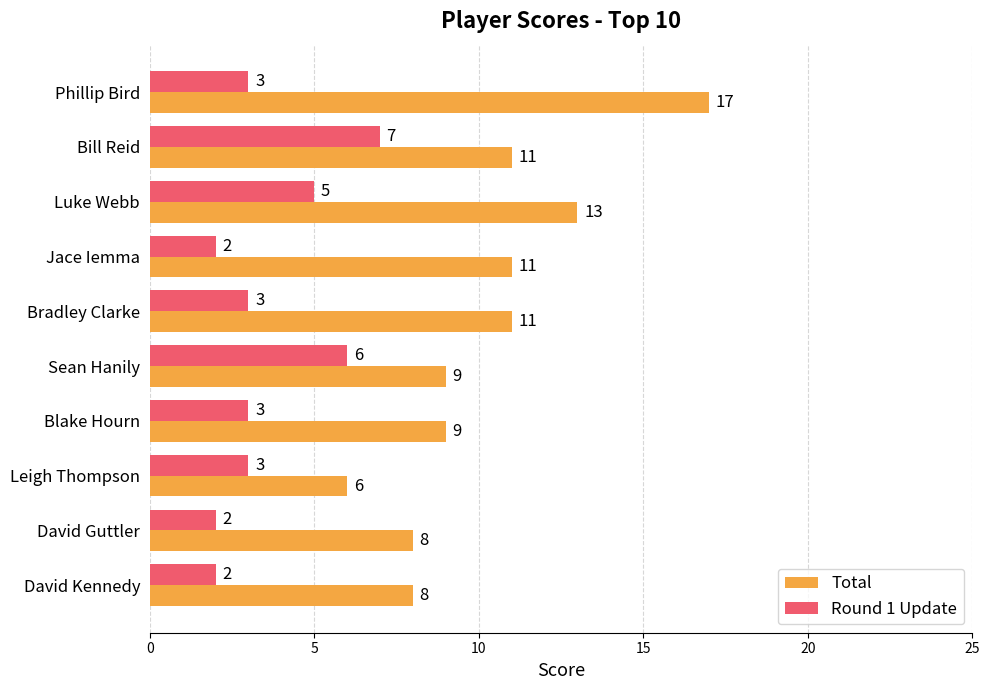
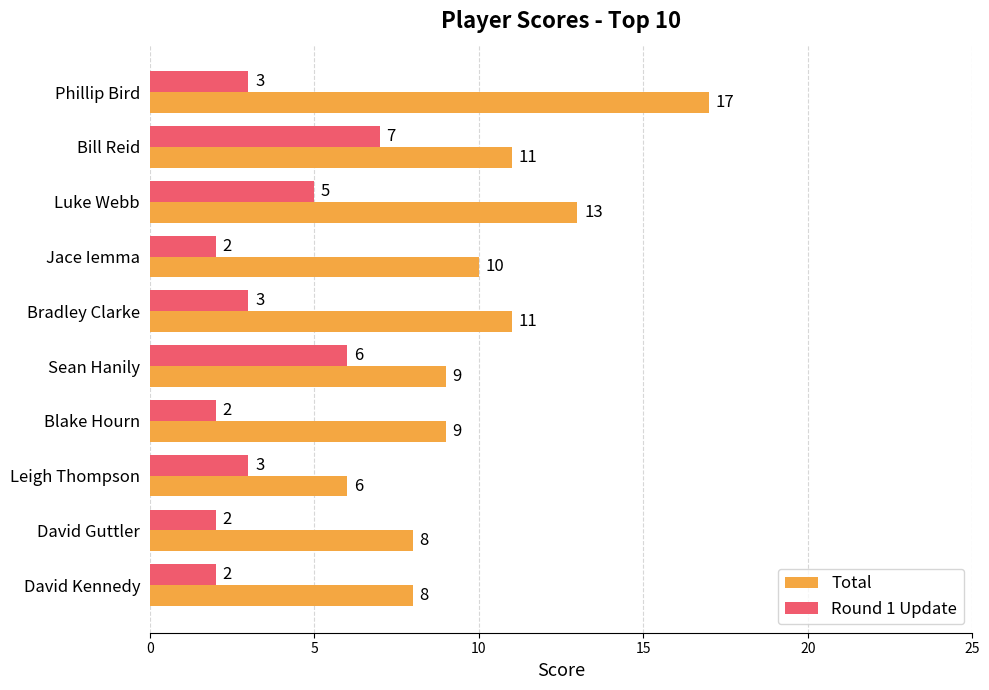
Total, Jace Iemma: 11 -> 10
Round 1 Update, Blake Hourn: 3 -> 2
